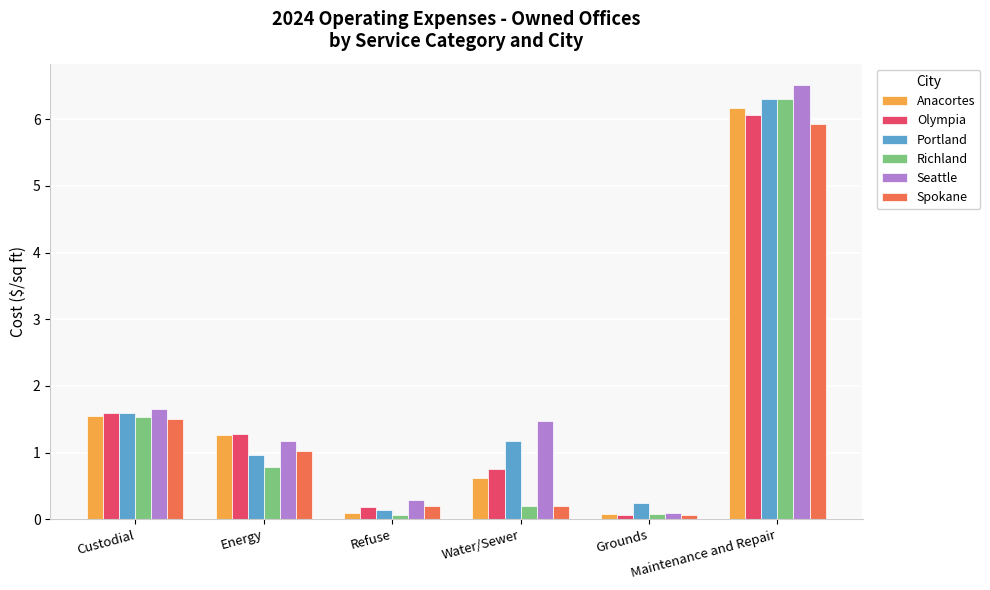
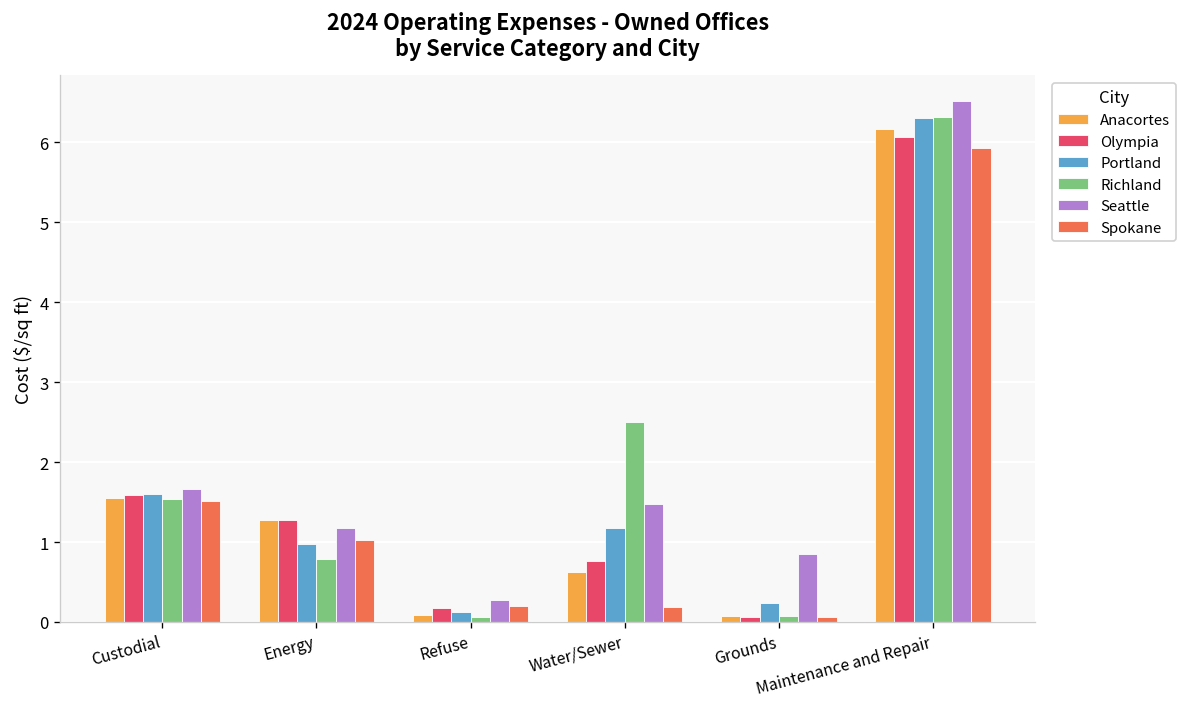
Richland, Water/Sewer: 0.2 -> 2.5
Seattle, Grounds: 0.1 -> 0.9
